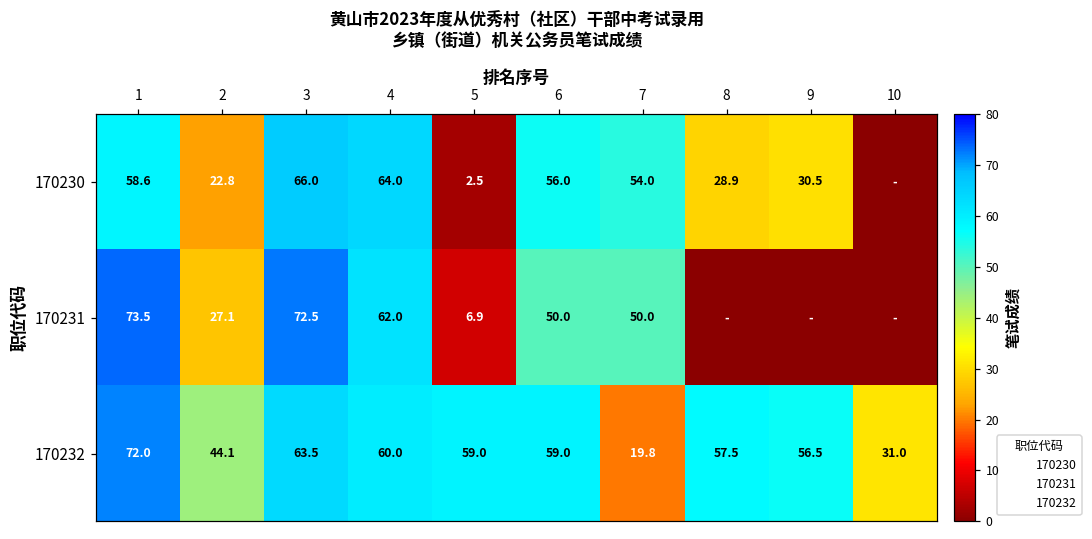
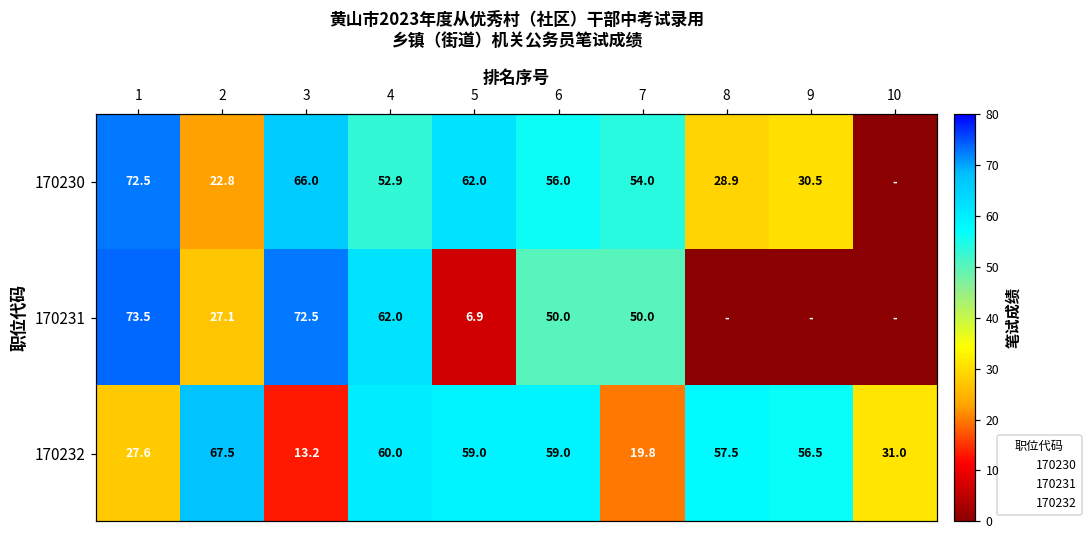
170230, 1: 58.6 -> 72.5
170230, 4: 64.0 -> 52.9
170230, 5: 2.5 -> 62.0
170232, 1: 72.0 -> 27.6
170232, 2: 44.1 -> 67.5
170232, 3: 63.5 -> 13.2
